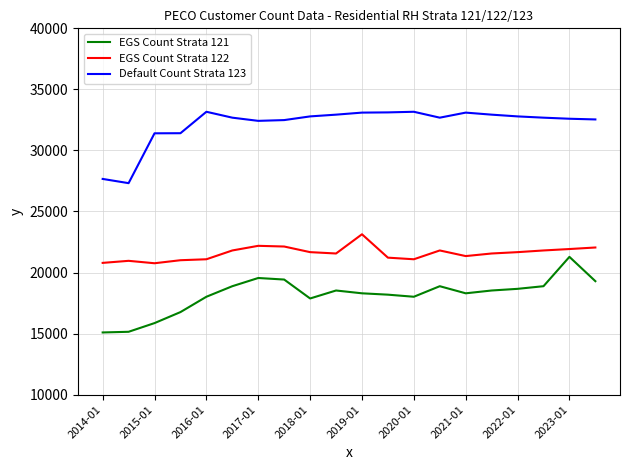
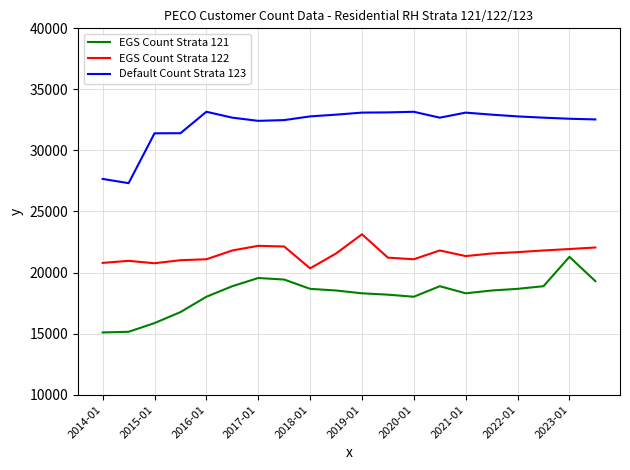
EGS Count Strata 121, 2018-01: 17900 -> 18700
EGS Count Strata 122, 2018-01: 21700 -> 20300
